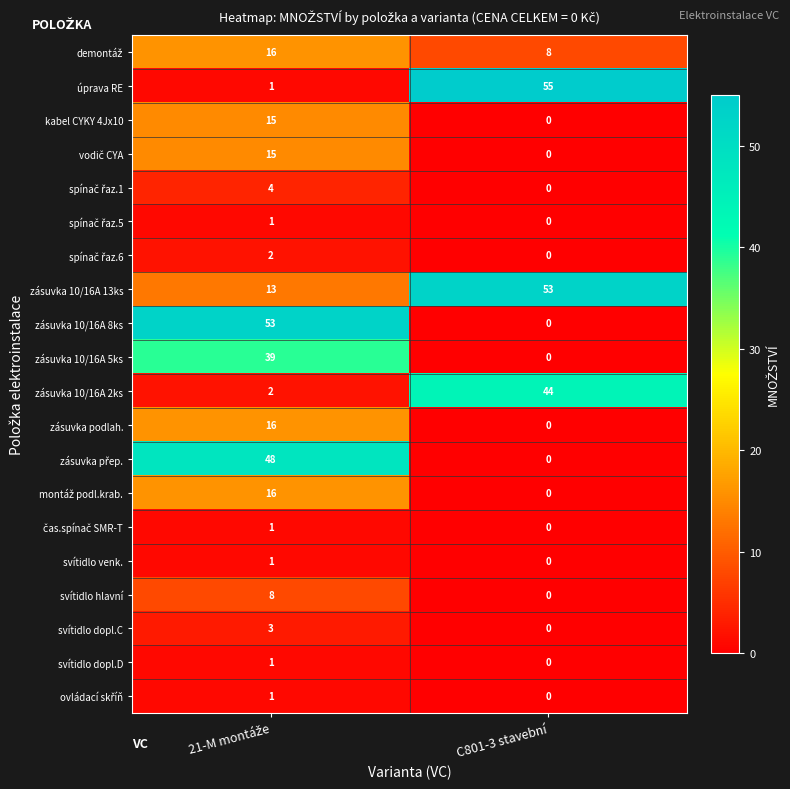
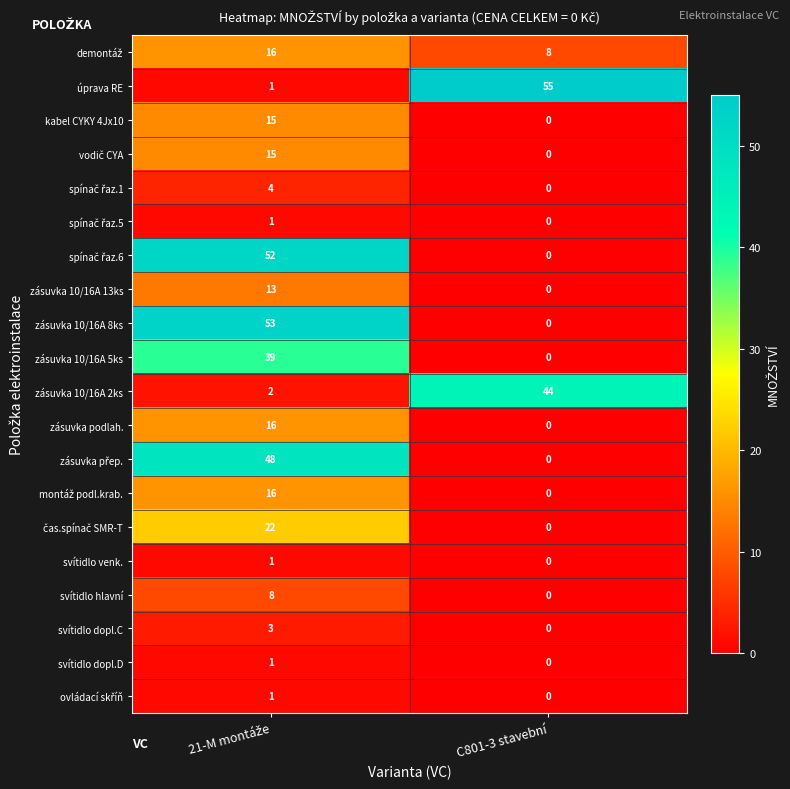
spínač řaz.6, 21-M montáže: 2 -> 52
zásuvka 10/16A 13ks, C801-3 stavební: 53 -> 0
čas.spínač SMR-T, 21-M montáže: 1 -> 22
